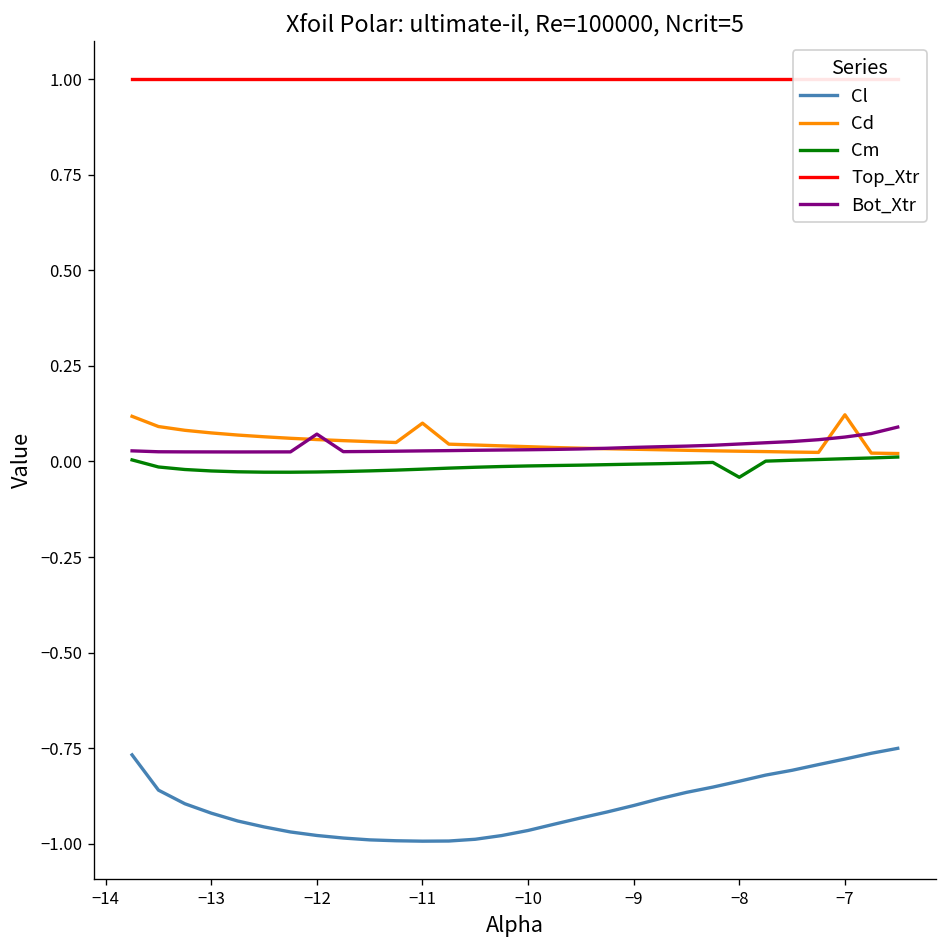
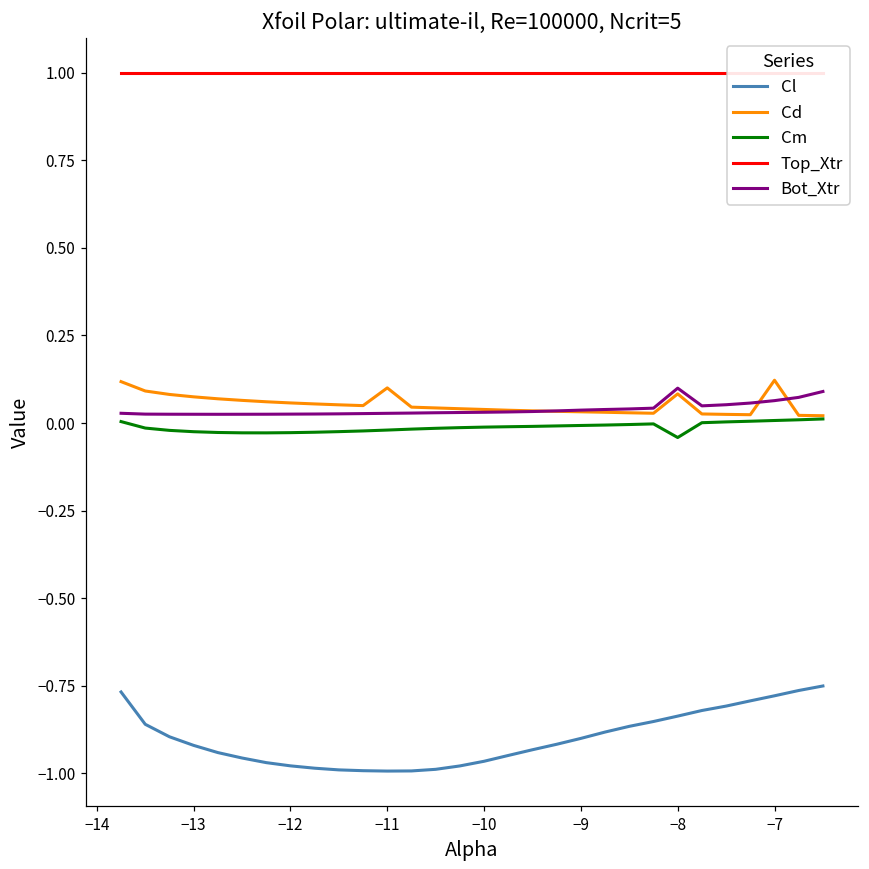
Bot_Xtr, −12: 0.07 -> 0.03
Cd, −8: 0.03 -> 0.08
Bot_Xtr, −8: 0.05 -> 0.10
